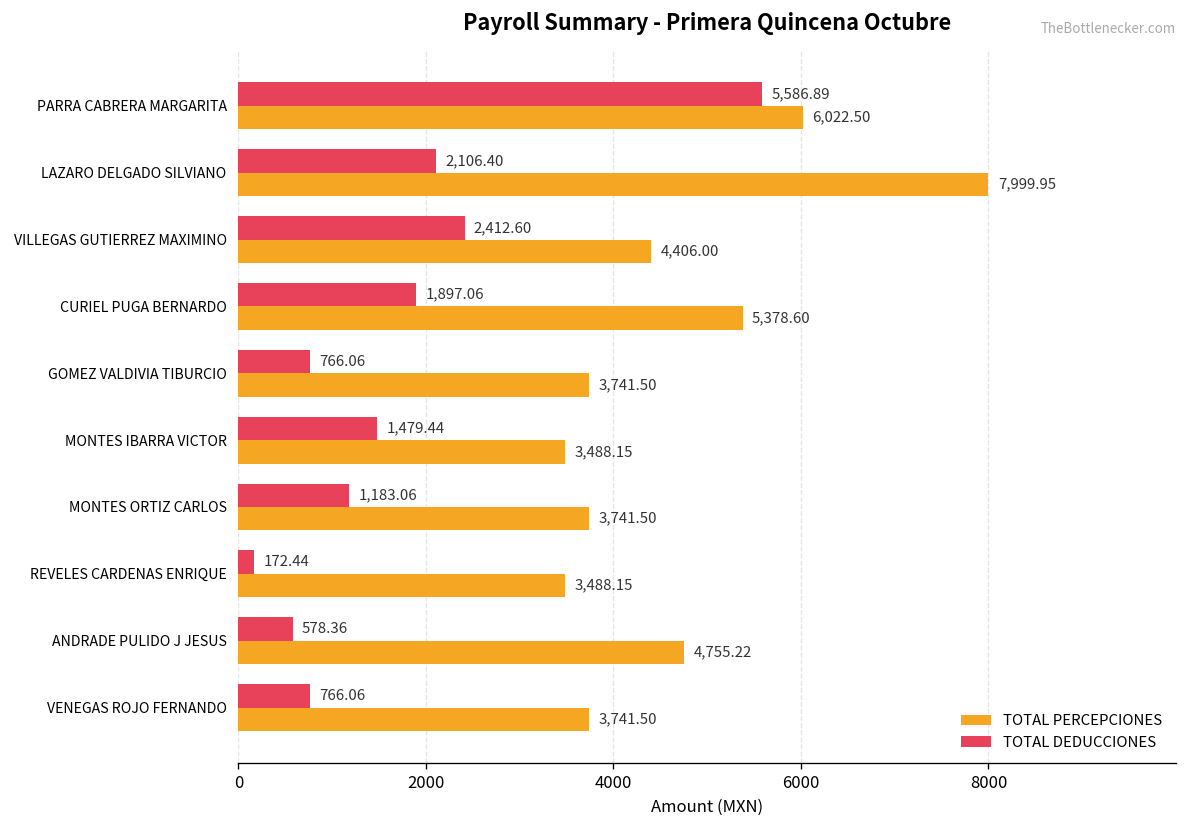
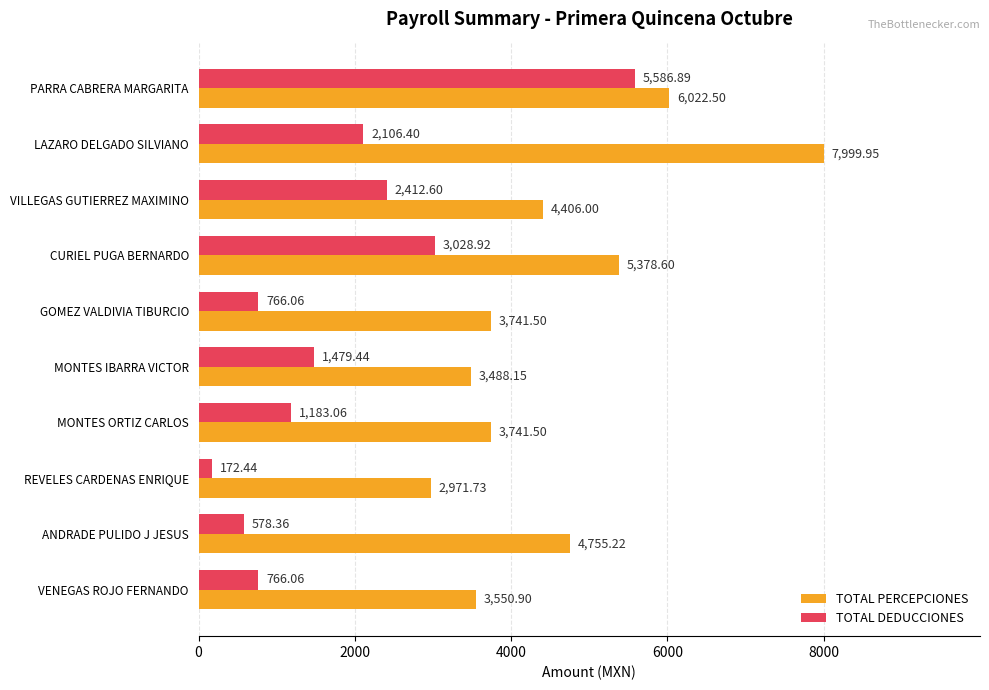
TOTAL DEDUCCIONES, CURIEL PUGA BERNARDO: 1,897.06 -> 3,028.92
TOTAL PERCEPCIONES, REVELES CARDENAS ENRIQUE: 3,488.15 -> 2,971.73
TOTAL PERCEPCIONES, VENEGAS ROJO FERNANDO: 3,741.50 -> 3,550.90
